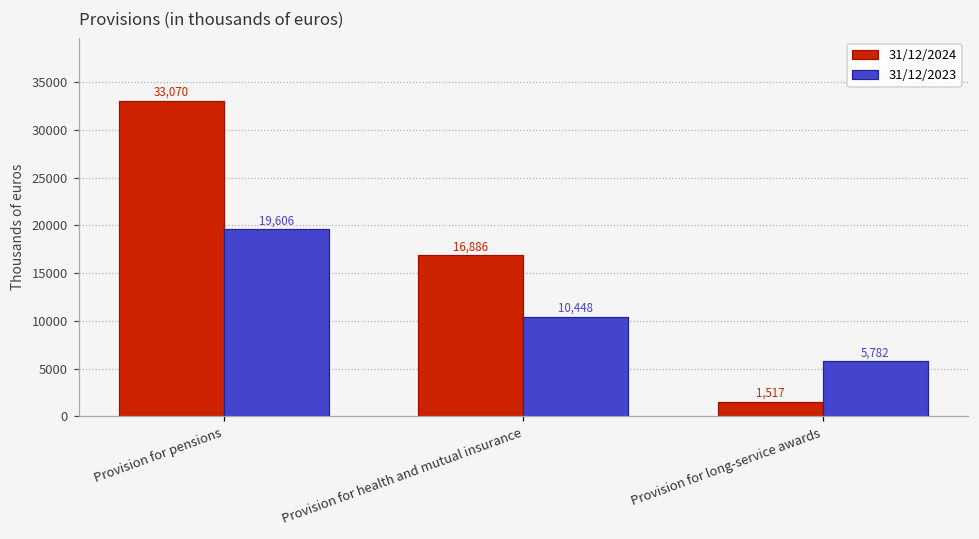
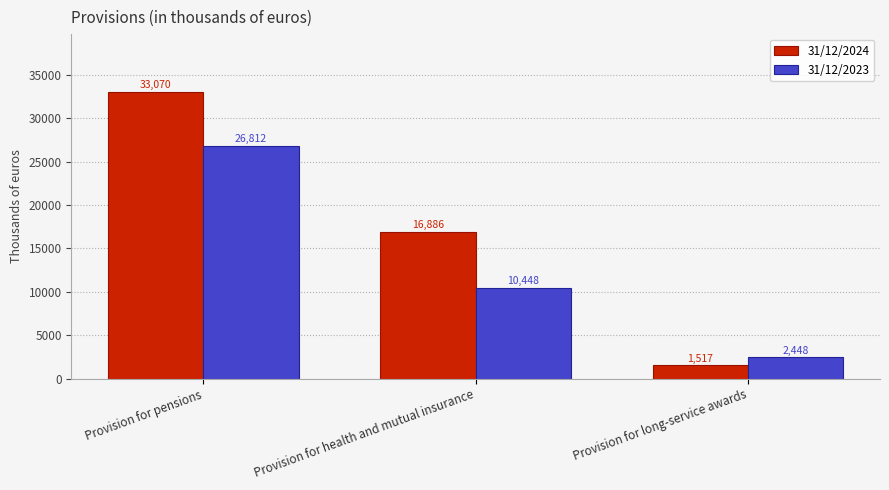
31/12/2023, Provision for pensions: 19,606 -> 26,812
31/12/2023, Provision for long-service awards: 5,782 -> 2,448
